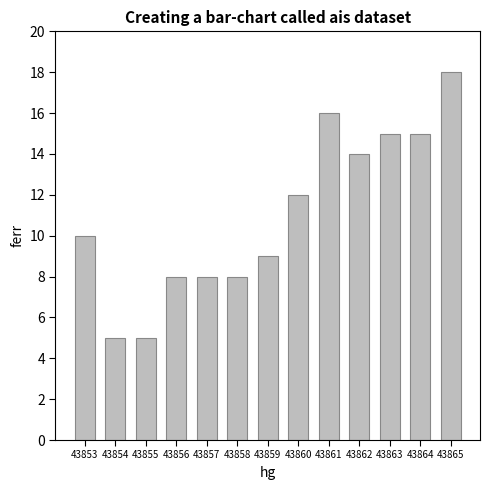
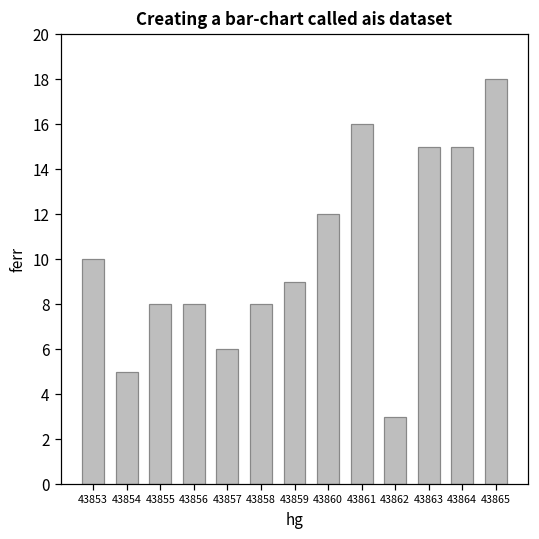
43855: 5 -> 8
43857: 8 -> 6
43862: 14 -> 3
